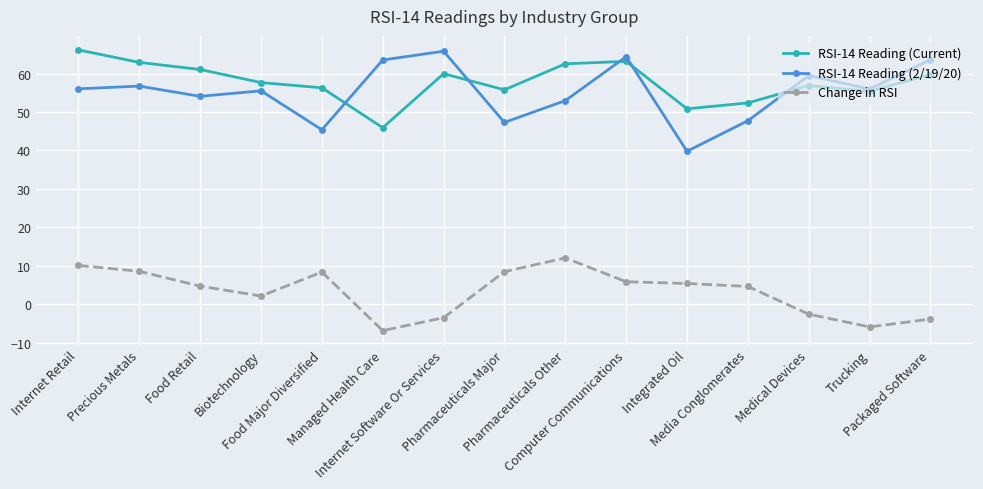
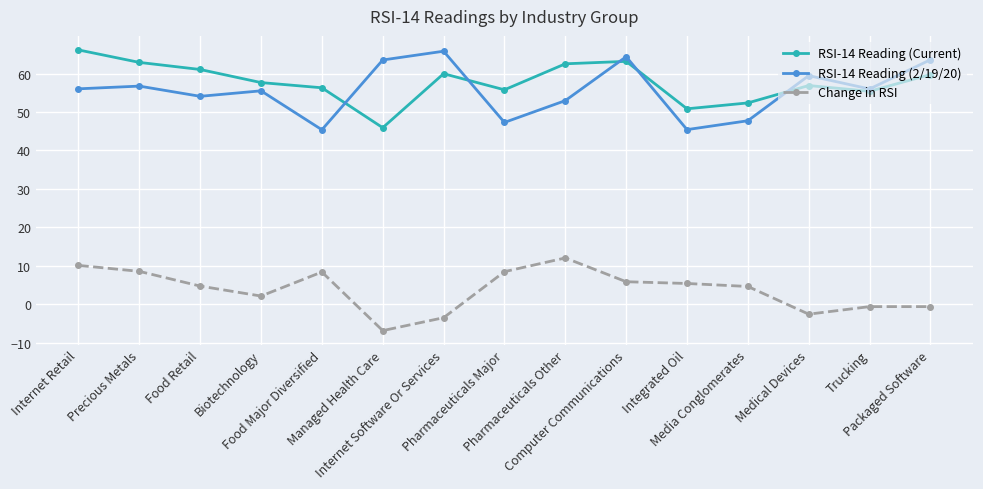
RSI-14 Reading (2/19/20), Integrated Oil: 40 -> 45
Change in RSI, Trucking: -6 -> -1
Change in RSI, Packaged Software: -4 -> -1
